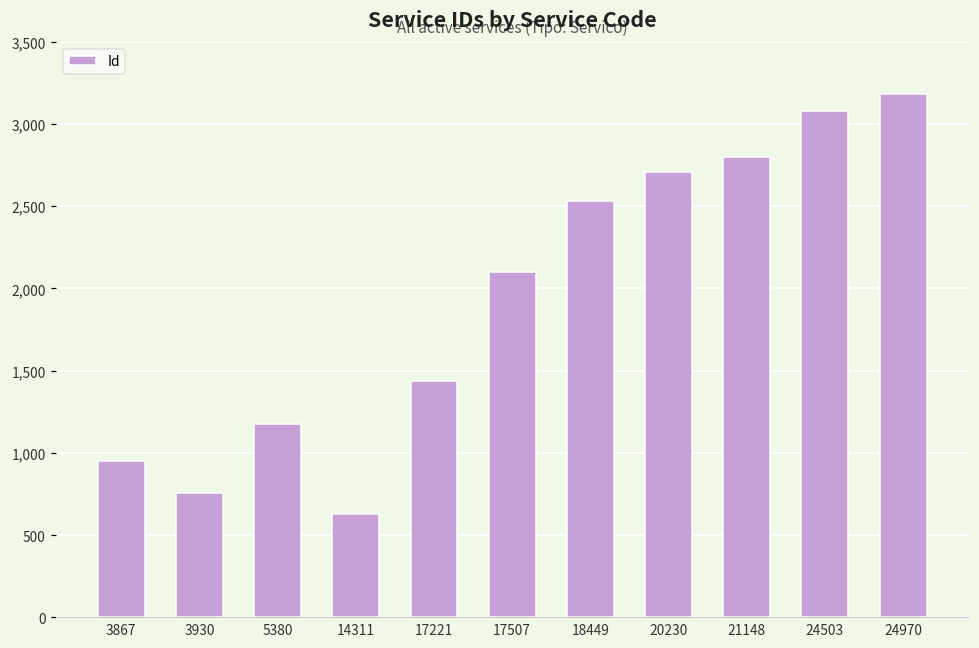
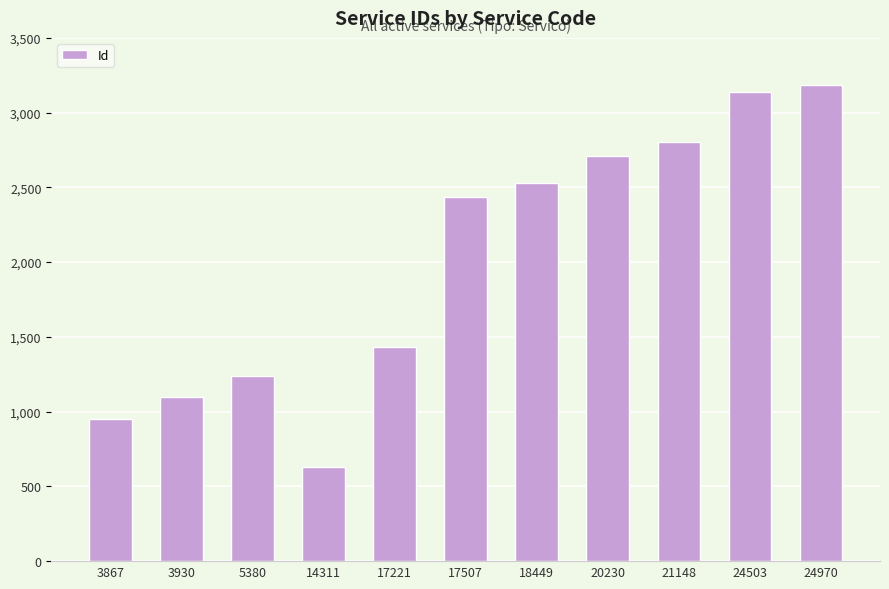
3930: 760 -> 1,100
5380: 1,180 -> 1,240
17507: 2,100 -> 2,440
24503: 3,080 -> 3,140
